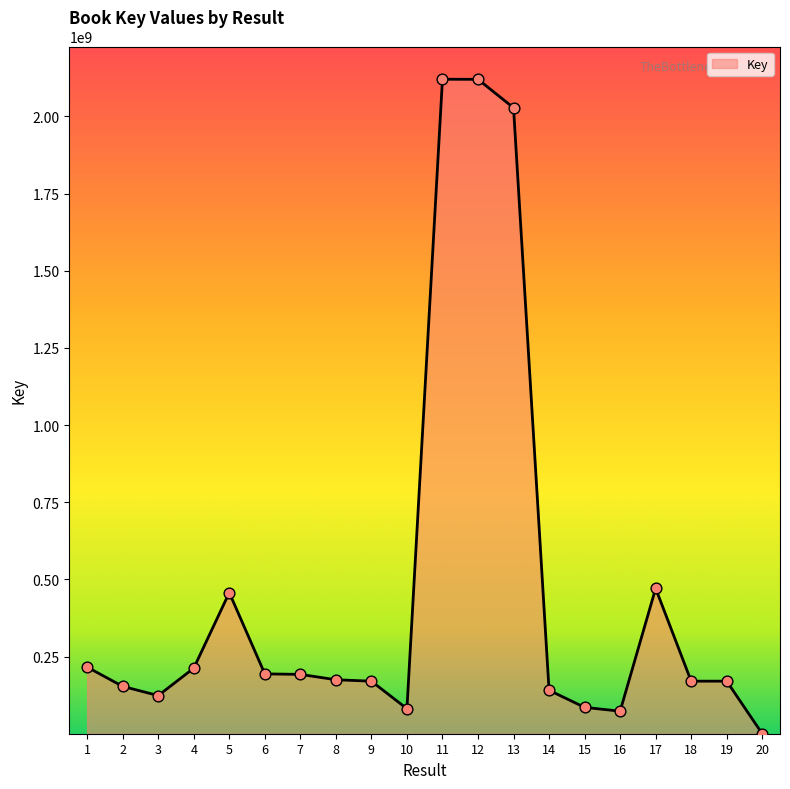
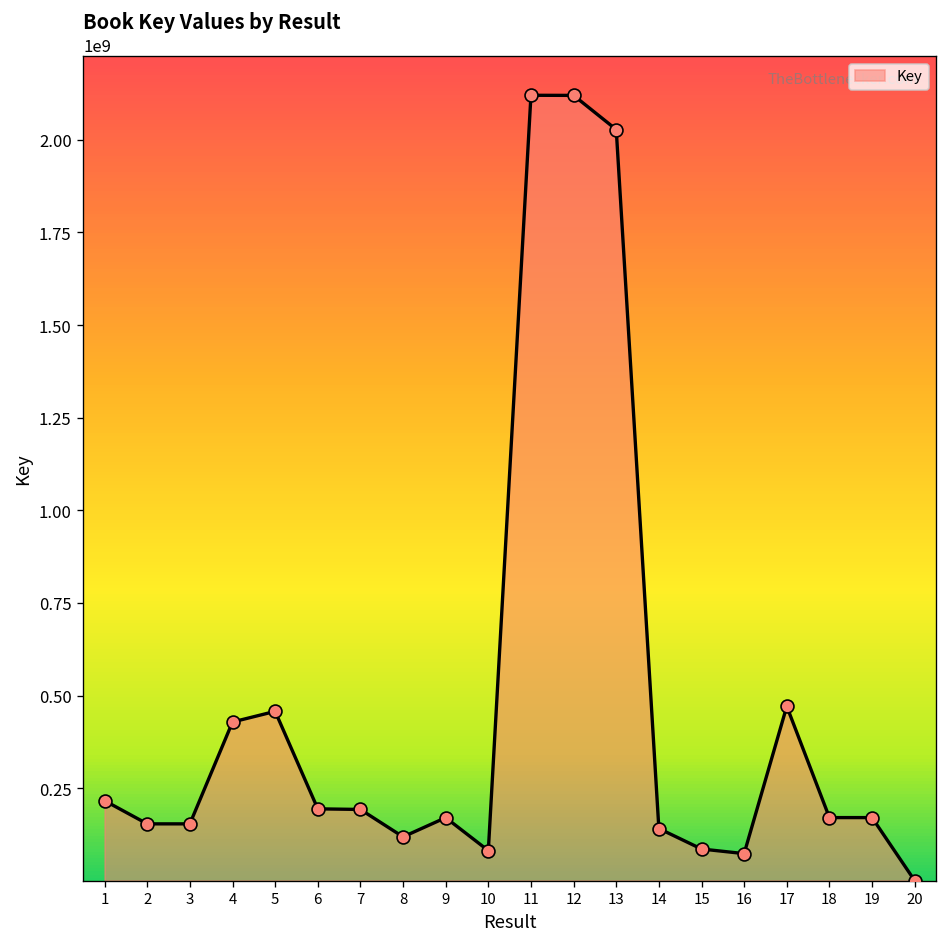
3: 120000000 -> 150000000
4: 210000000 -> 430000000
8: 180000000 -> 120000000
